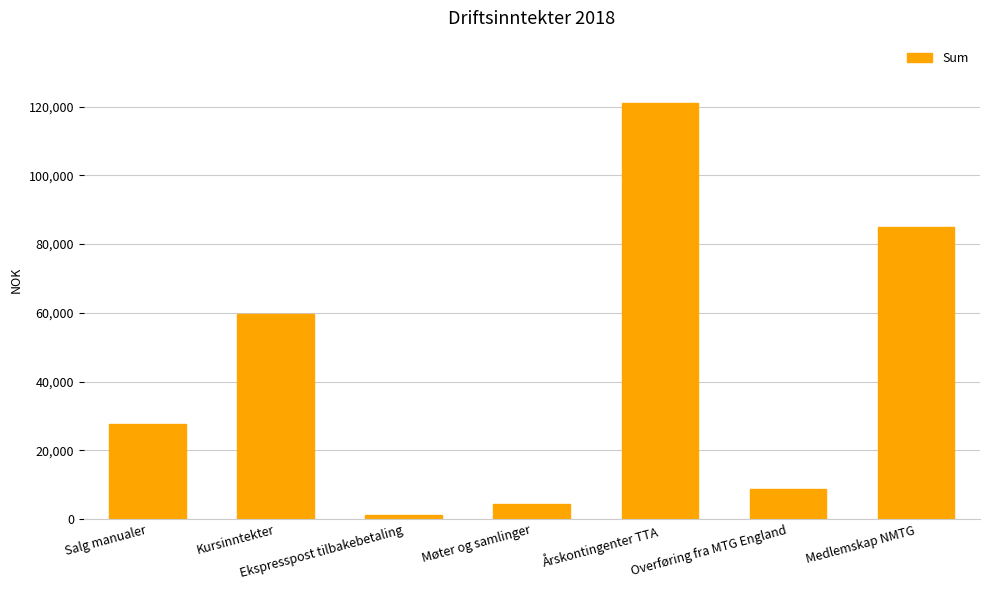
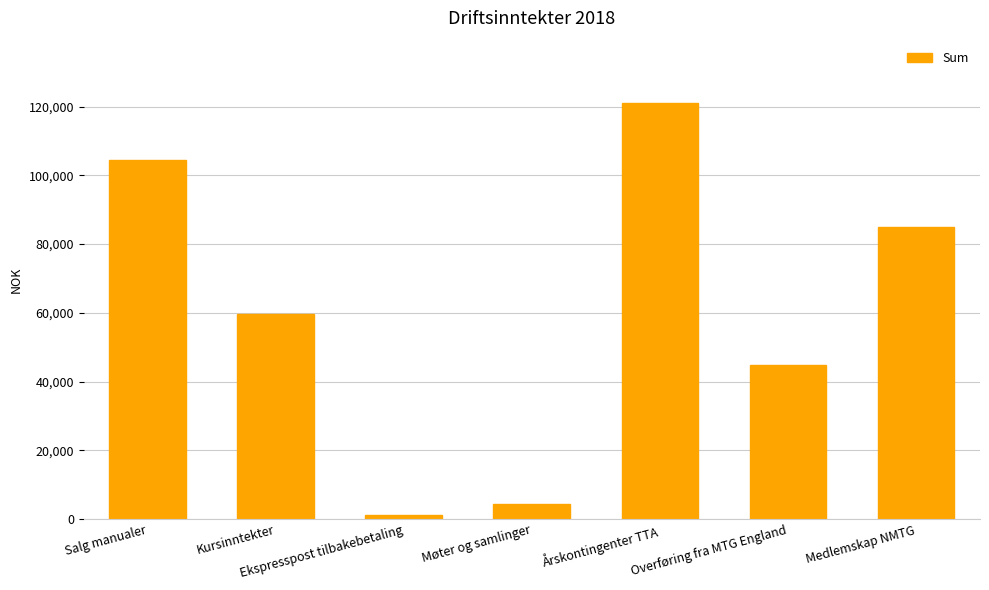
Salg manualer: 28,000 -> 104,000
Overføring fra MTG England: 9,000 -> 45,000
